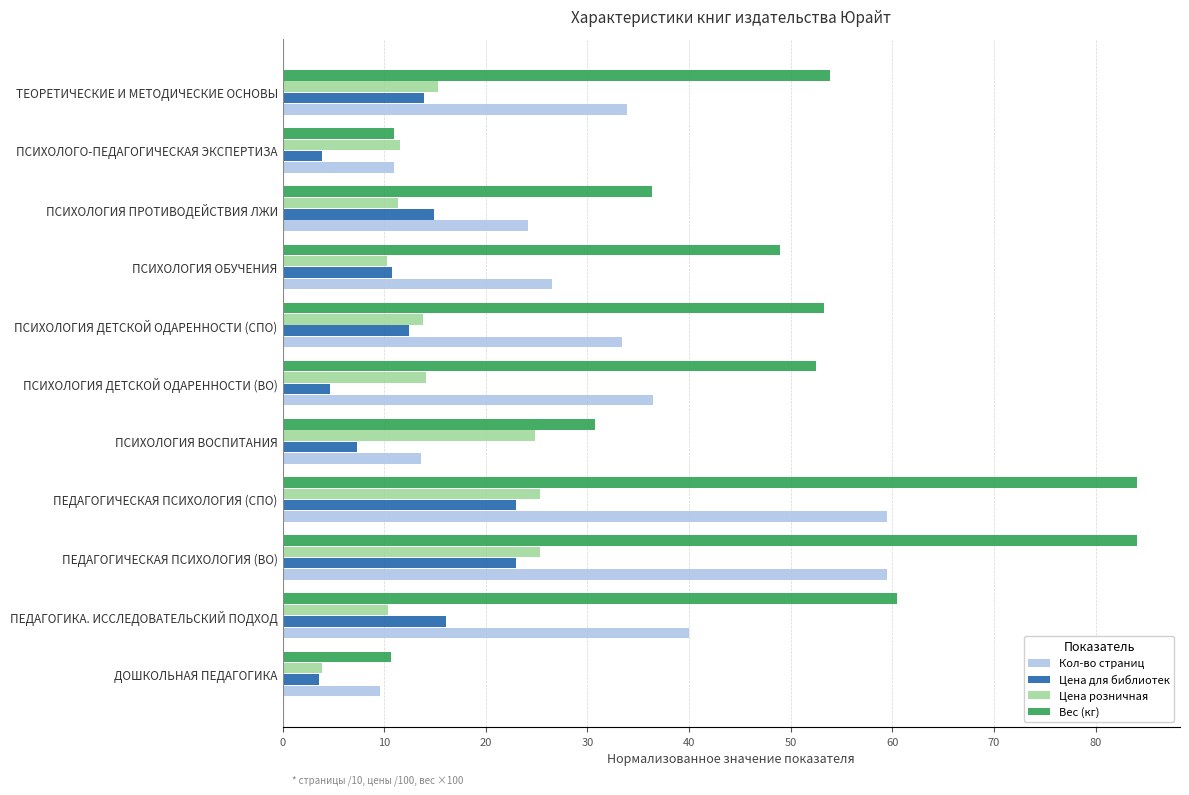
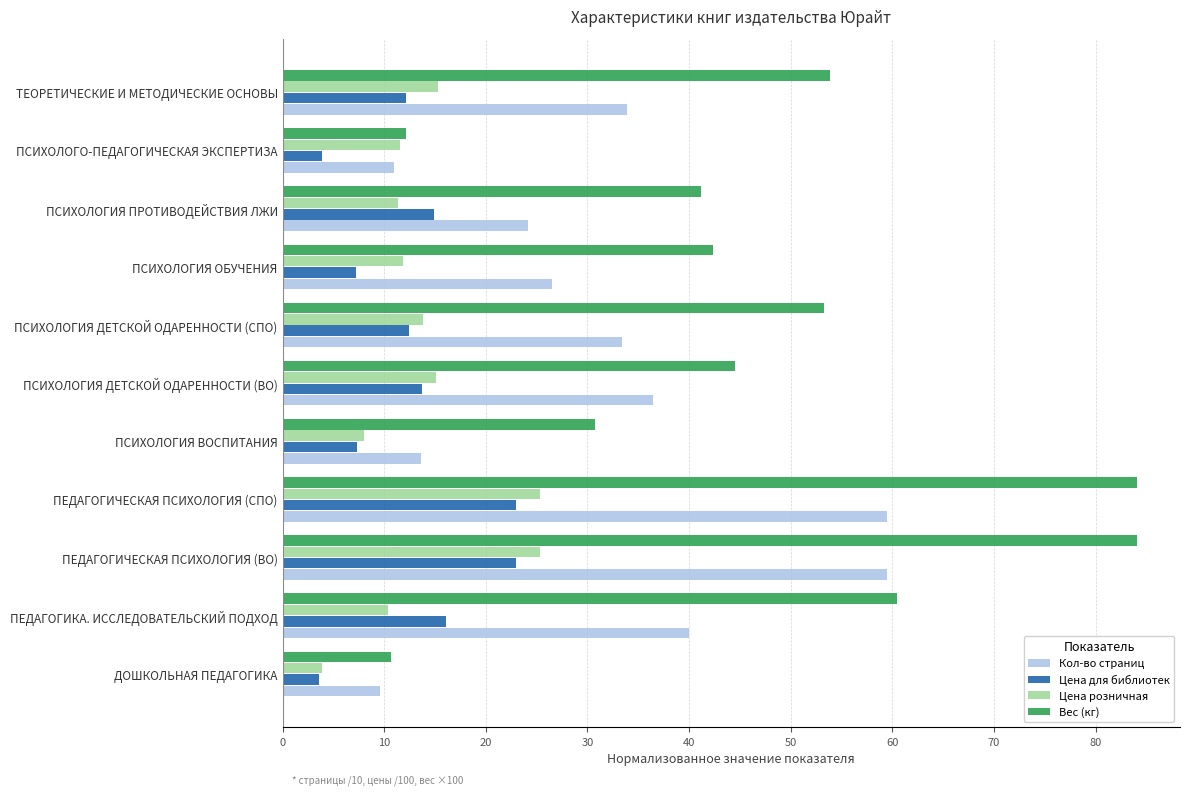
Цена для библиотек, ТЕОРЕТИЧЕСКИЕ И МЕТОДИЧЕСКИЕ ОСНОВЫ: 13.9 -> 12.1
Вес (кг), ПСИХОЛОГО-ПЕДАГОГИЧЕСКАЯ ЭКСПЕРТИЗА: 11.0 -> 12.1
Вес (кг), ПСИХОЛОГИЯ ПРОТИВОДЕЙСТВИЯ ЛЖИ: 36.3 -> 41.2
Вес (кг), ПСИХОЛОГИЯ ОБУЧЕНИЯ: 48.9 -> 42.4
Цена розничная, ПСИХОЛОГИЯ ОБУЧЕНИЯ: 10.2 -> 11.9
Цена для библиотек, ПСИХОЛОГИЯ ОБУЧЕНИЯ: 10.8 -> 7.2
Вес (кг), ПСИХОЛОГИЯ ДЕТСКОЙ ОДАРЕННОСТИ (ВО): 52.5 -> 44.5
Цена розничная, ПСИХОЛОГИЯ ДЕТСКОЙ ОДАРЕННОСТИ (ВО): 14.1 -> 15.1
Цена для библиотек, ПСИХОЛОГИЯ ДЕТСКОЙ ОДАРЕННОСТИ (ВО): 4.6 -> 13.7
Цена розничная, ПСИХОЛОГИЯ ВОСПИТАНИЯ: 24.8 -> 8.0
